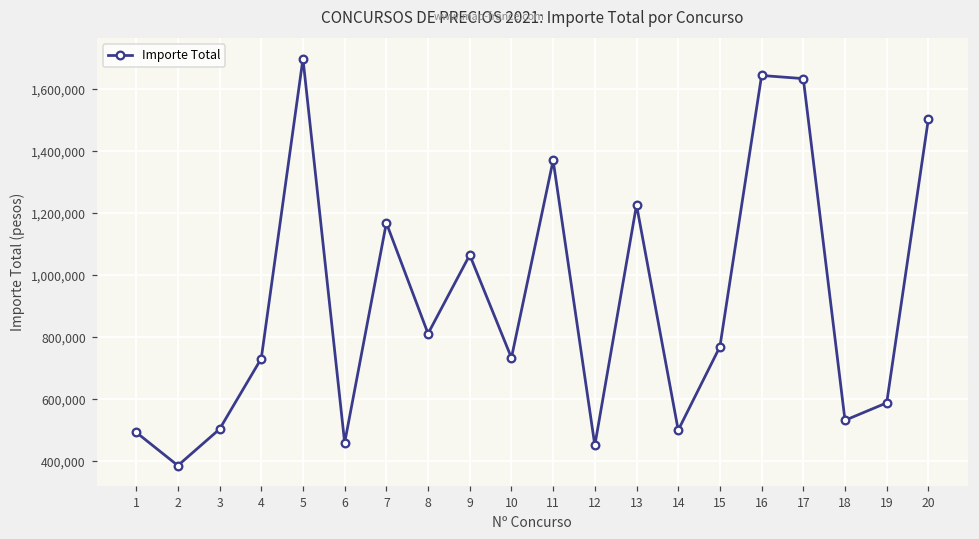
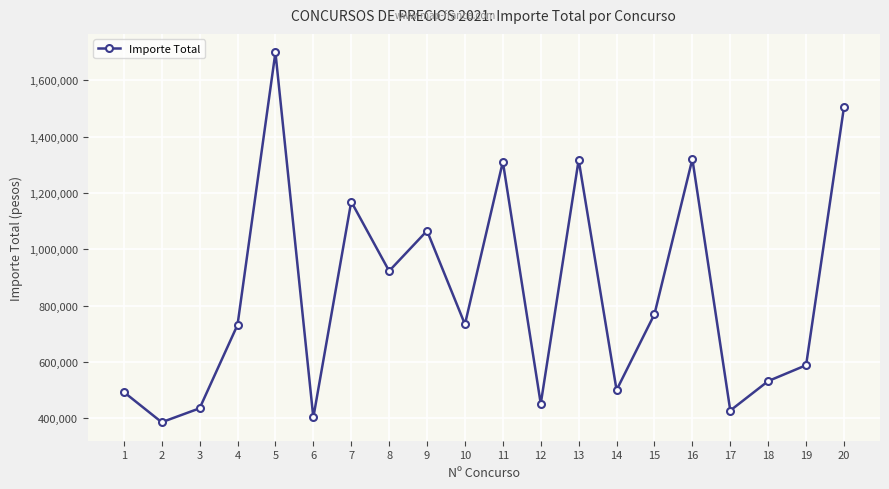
3: 500,000 -> 440,000
6: 460,000 -> 400,000
8: 810,000 -> 920,000
11: 1,370,000 -> 1,310,000
13: 1,230,000 -> 1,320,000
16: 1,650,000 -> 1,320,000
17: 1,640,000 -> 430,000
